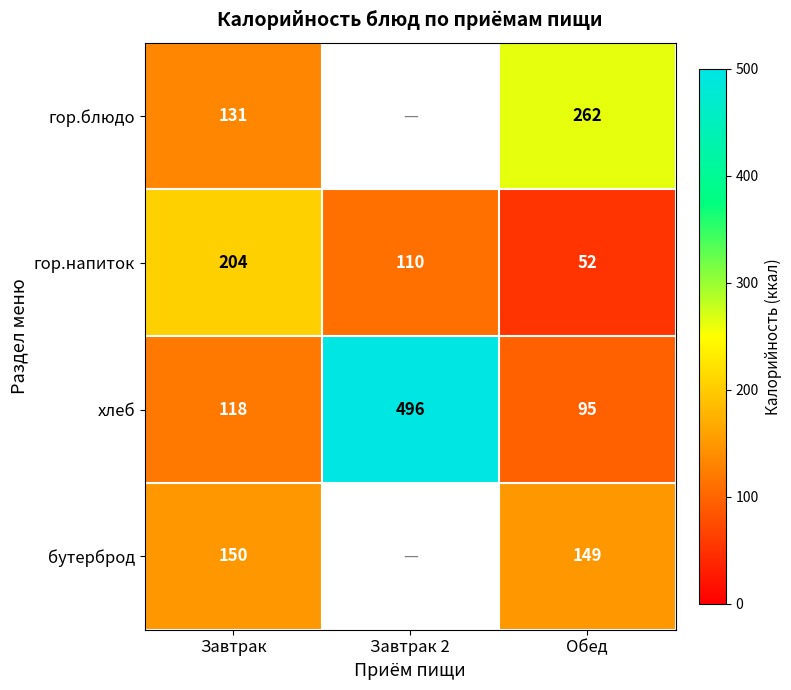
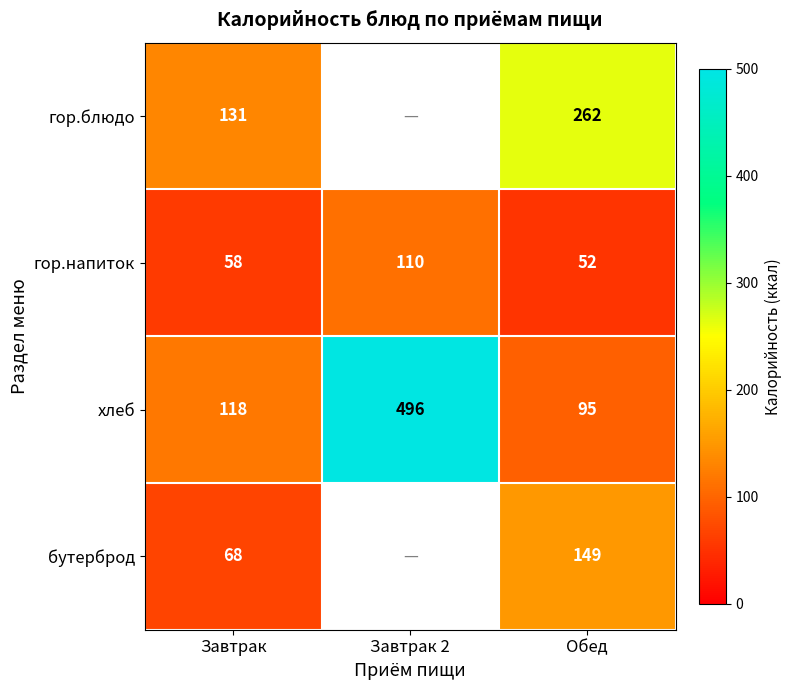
гор.напиток, Завтрак: 204 -> 58
бутерброд, Завтрак: 150 -> 68
